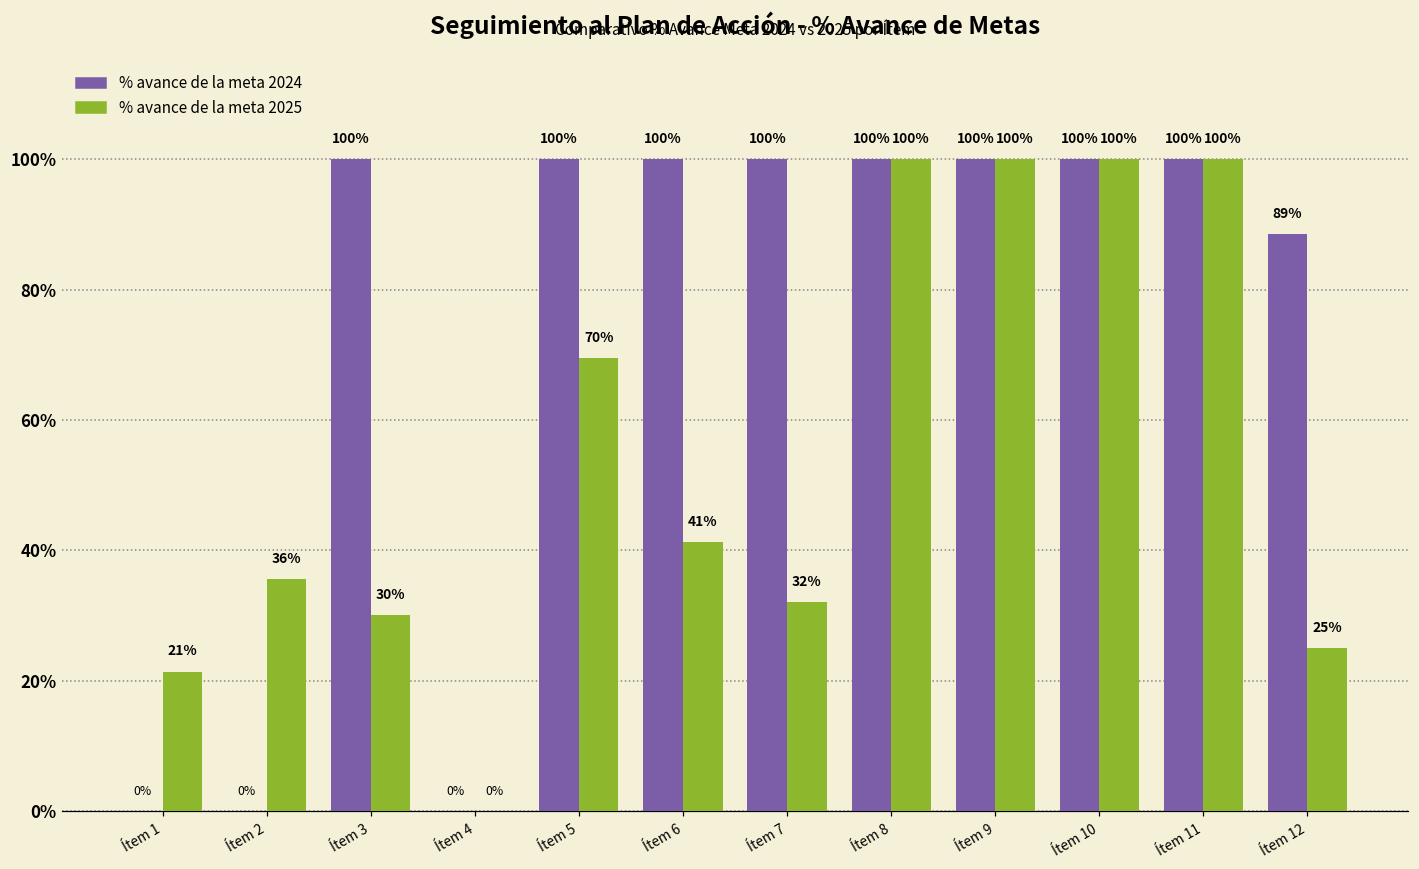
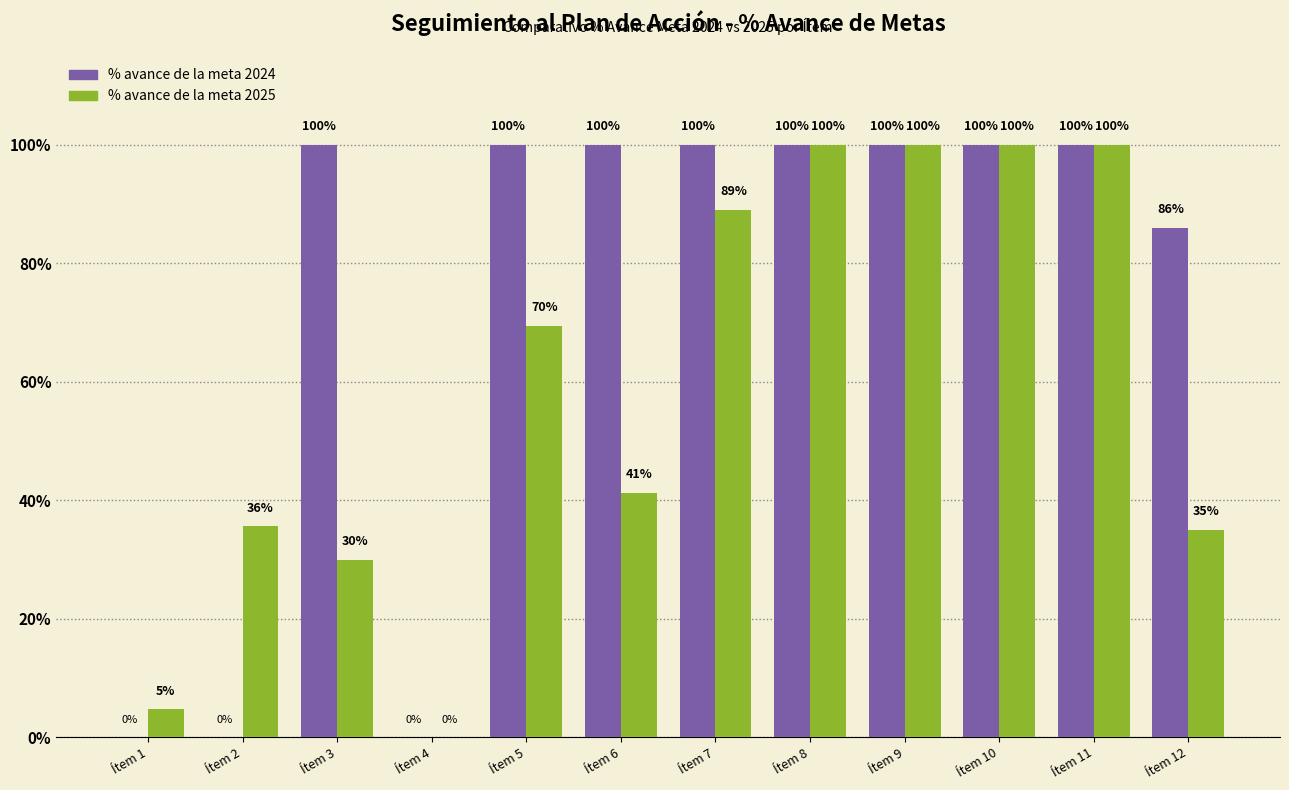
% avance de la meta 2025, Ítem 1: 21% -> 5%
% avance de la meta 2025, Ítem 7: 32% -> 89%
% avance de la meta 2024, Ítem 12: 89% -> 86%
% avance de la meta 2025, Ítem 12: 25% -> 35%
